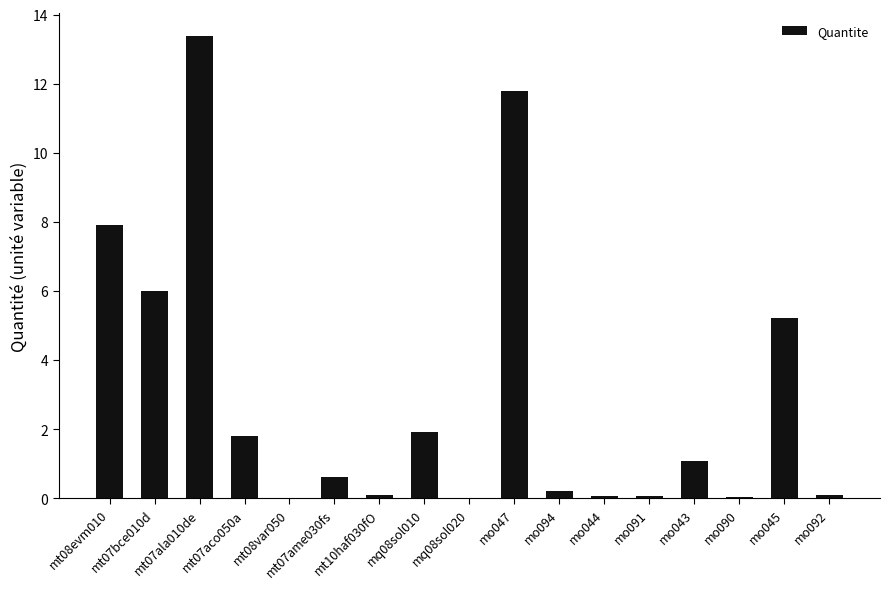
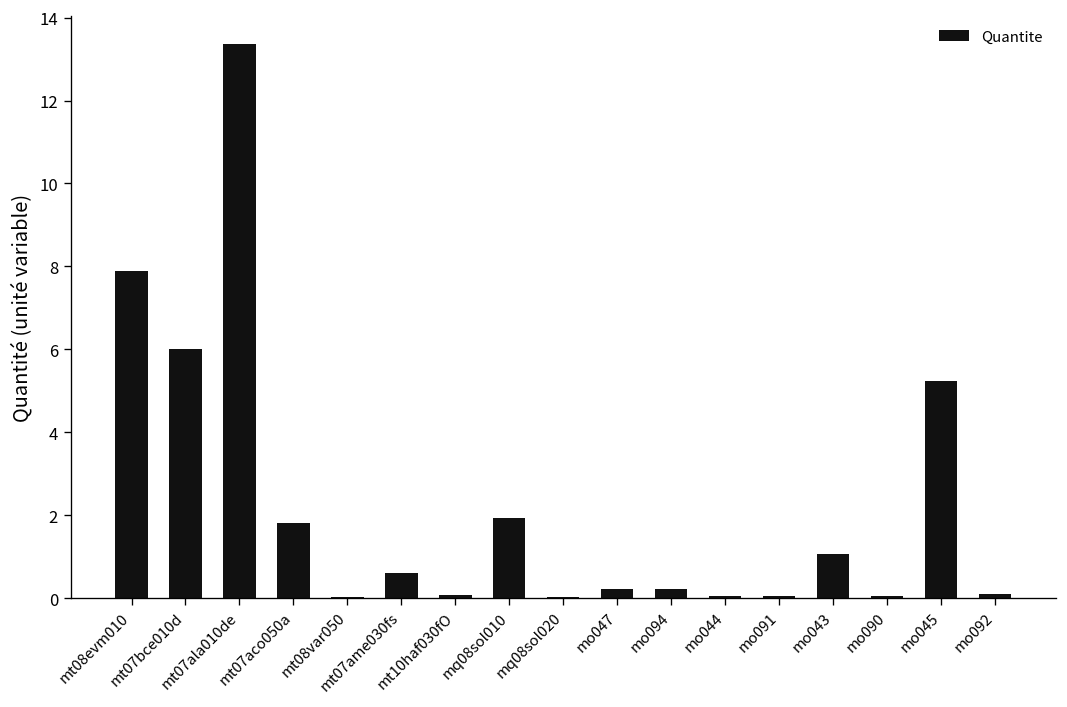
mo047: 11.8 -> 0.2
